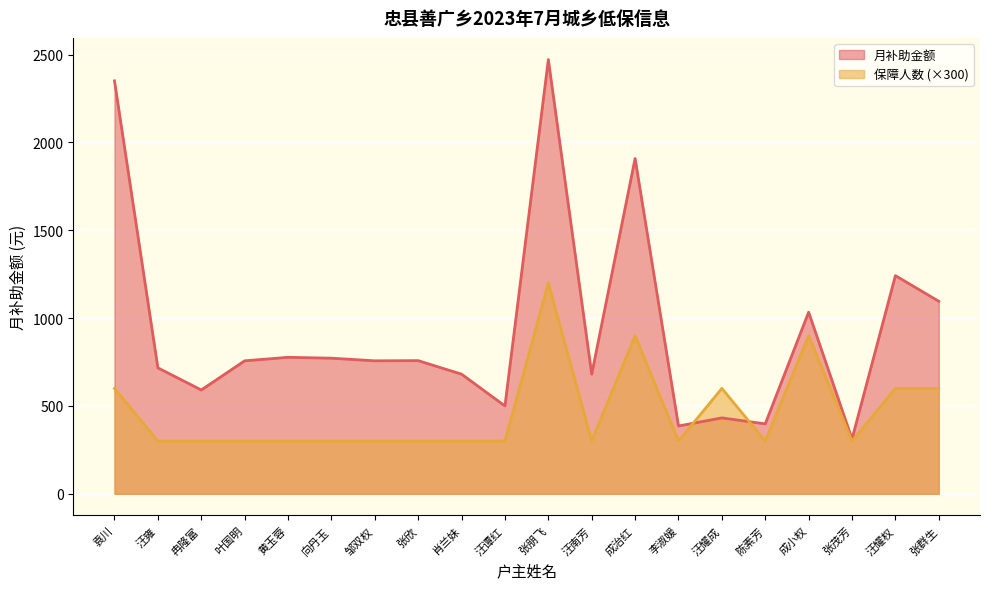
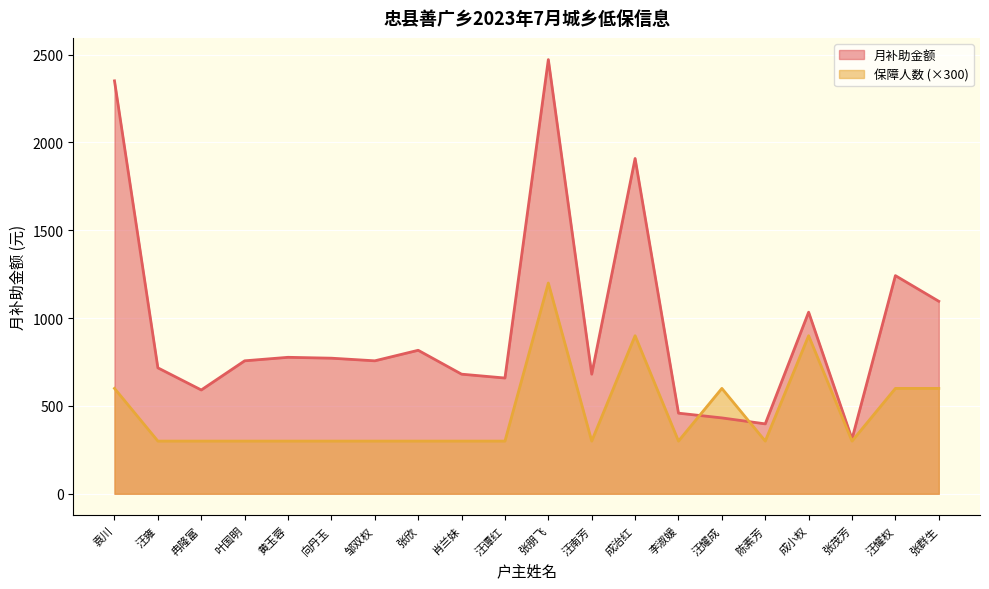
月补助金额, 张欣: 760 -> 820
月补助金额, 汪谭红: 500 -> 660
月补助金额, 李淑媛: 390 -> 460
